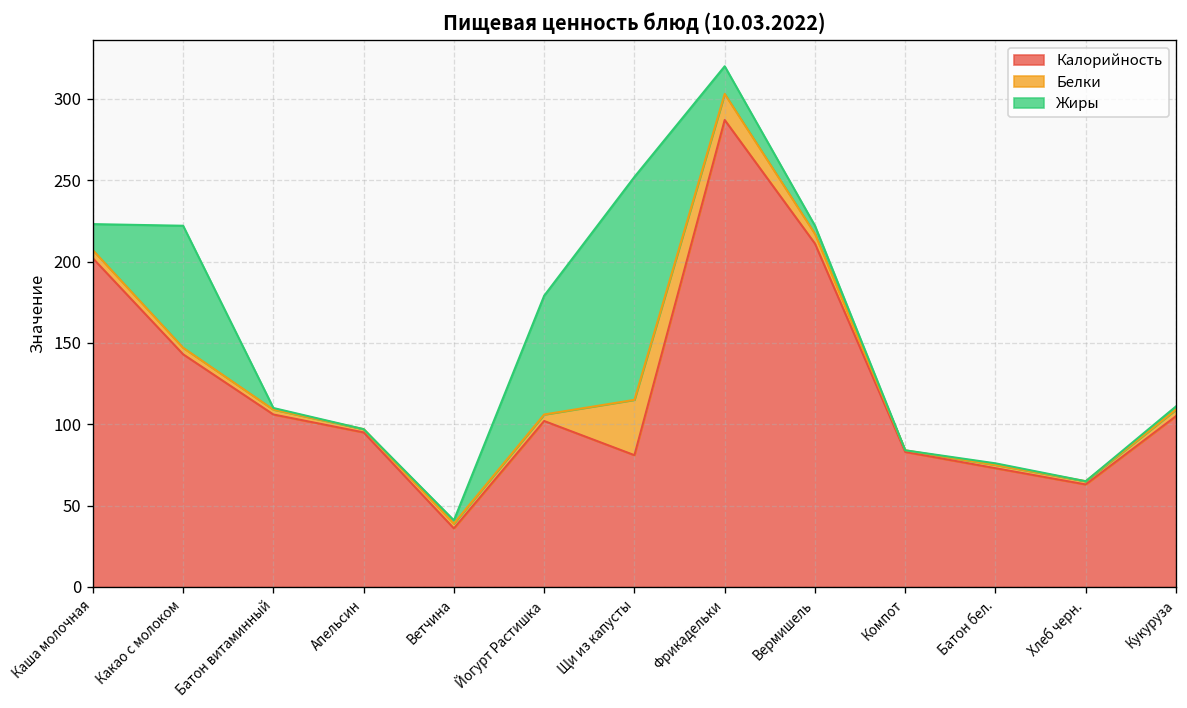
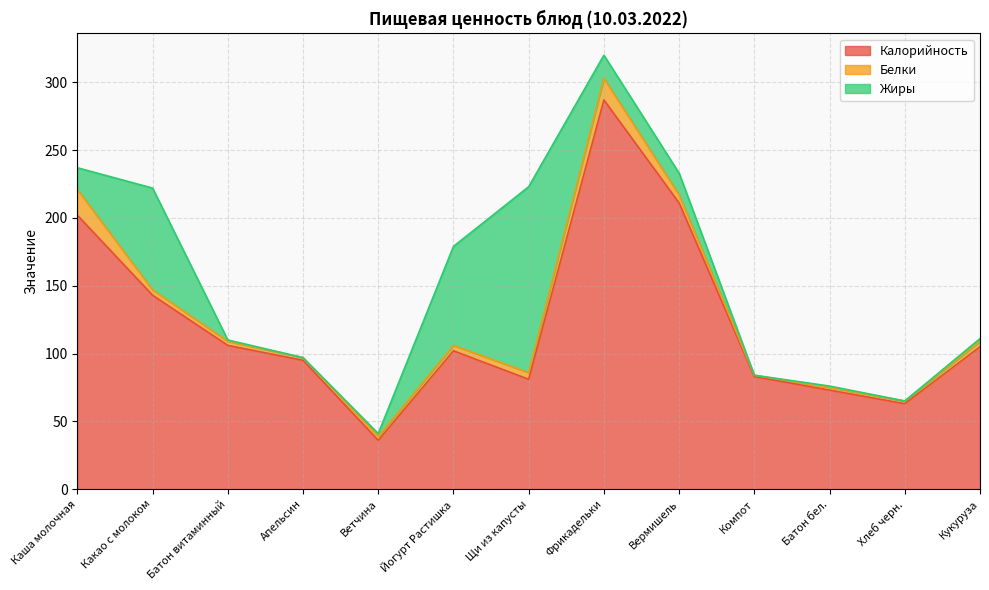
Белки, Каша молочная: 5 -> 19
Белки, Щи из капусты: 34 -> 5
Жиры, Вермишель: 5 -> 16
